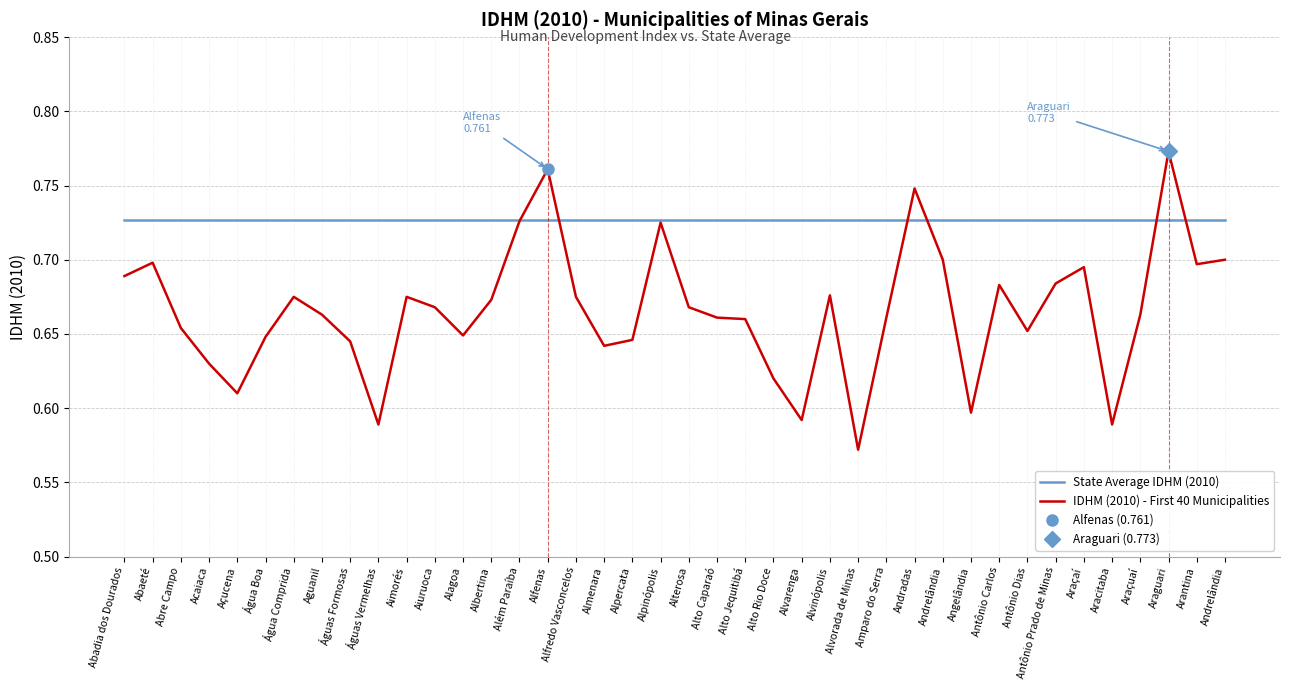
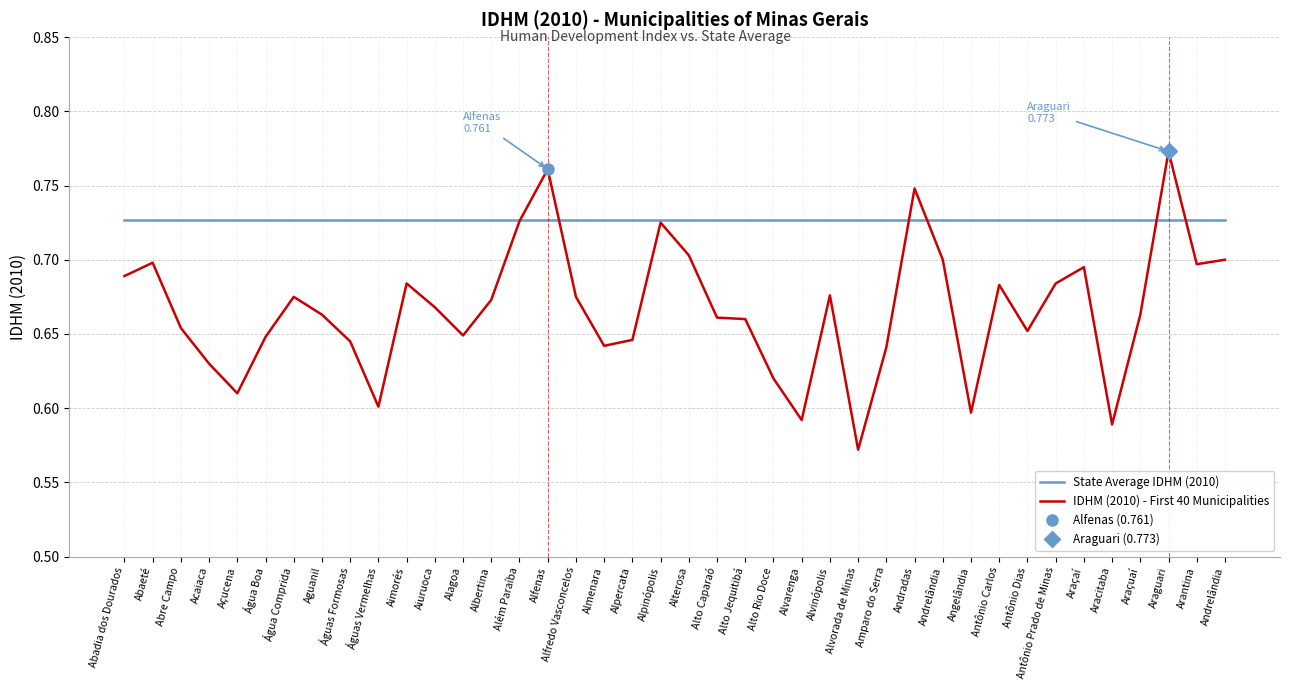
IDHM (2010) - First 40 Municipalities, Águas Vermelhas: 0.589 -> 0.601
IDHM (2010) - First 40 Municipalities, Aimorés: 0.675 -> 0.684
IDHM (2010) - First 40 Municipalities, Alterosa: 0.668 -> 0.703
IDHM (2010) - First 40 Municipalities, Amparo do Serra: 0.661 -> 0.641
